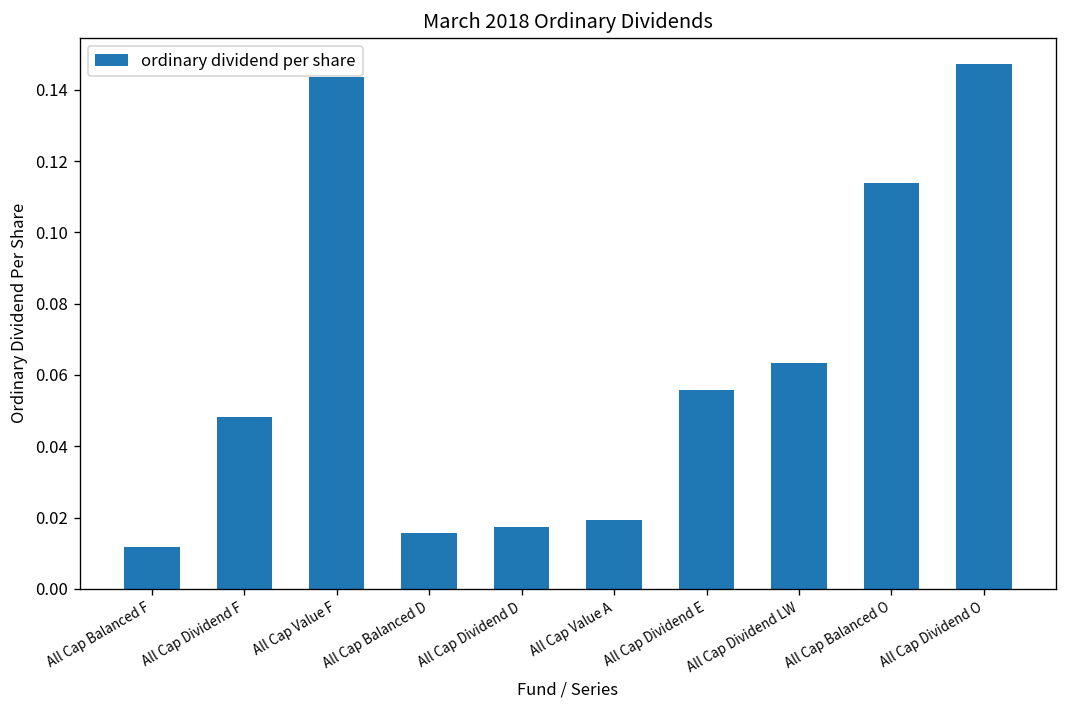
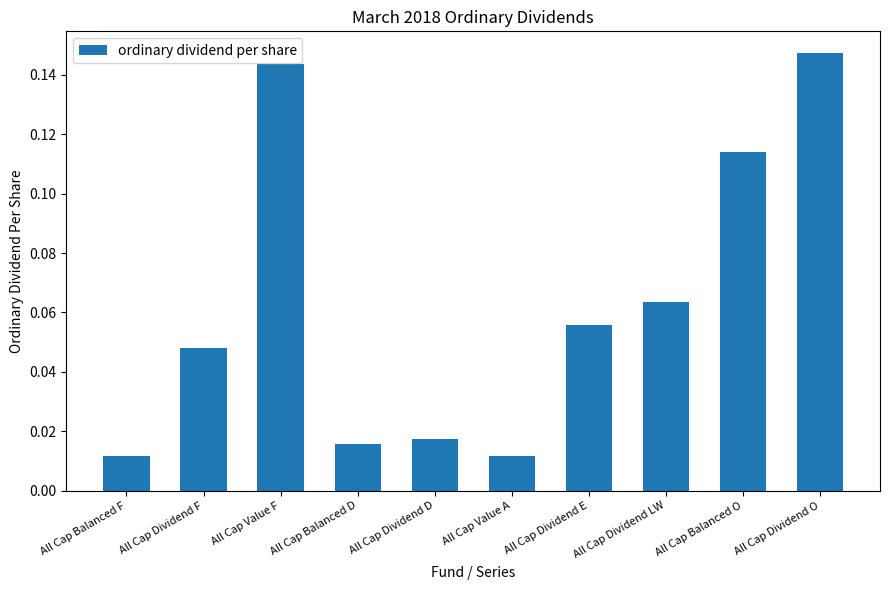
All Cap Value A: 0.019 -> 0.012
